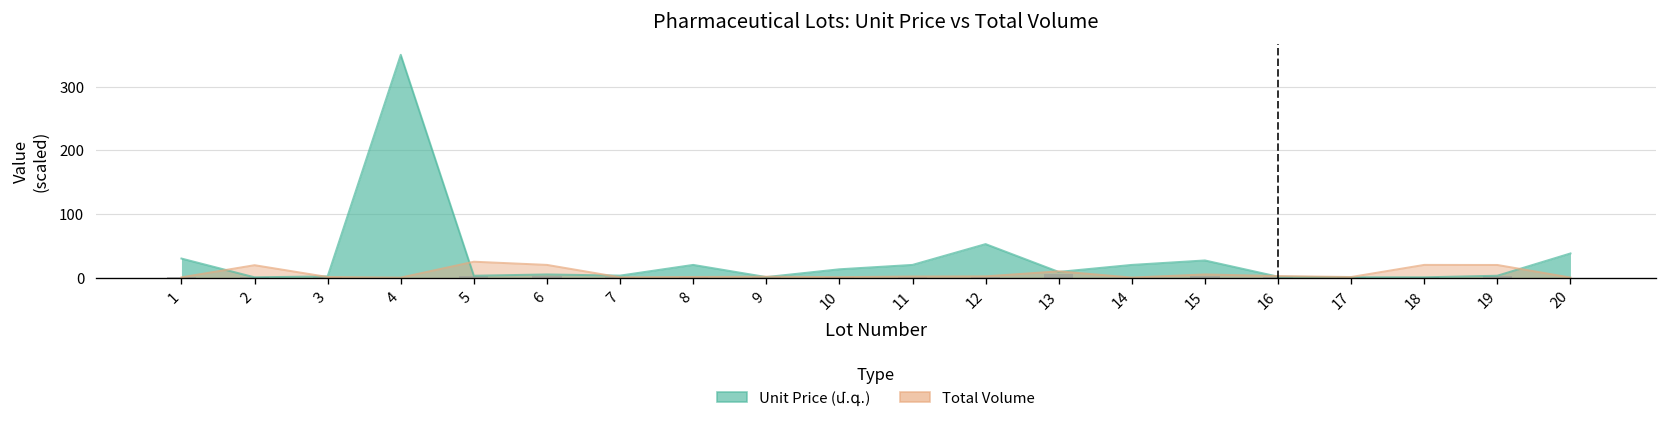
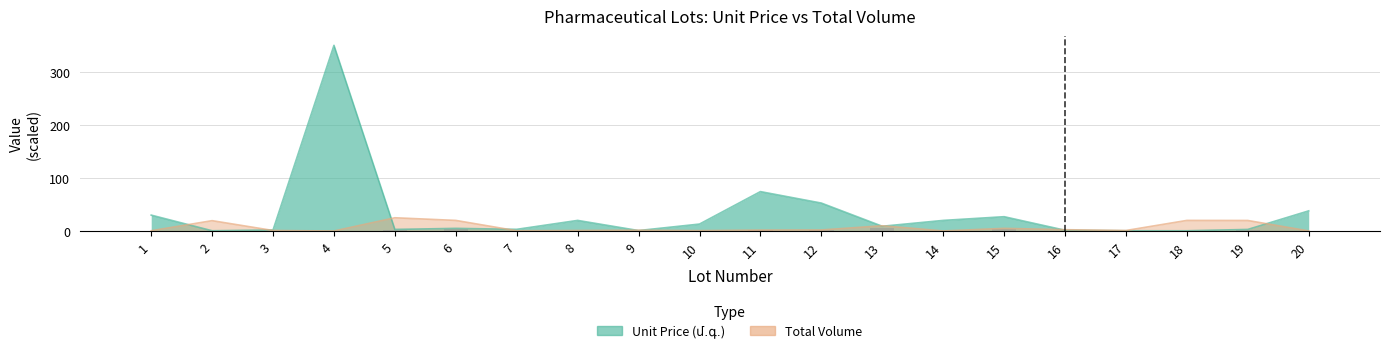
Unit Price (մ․գ․), 11: 20 -> 70
